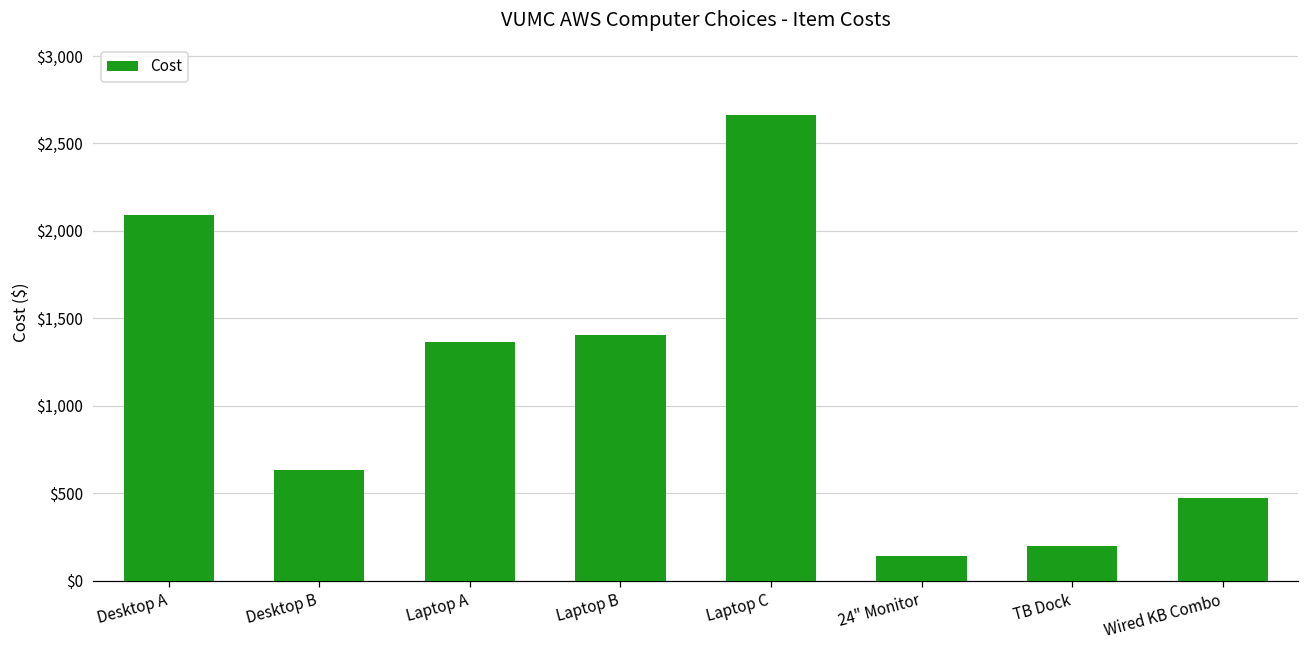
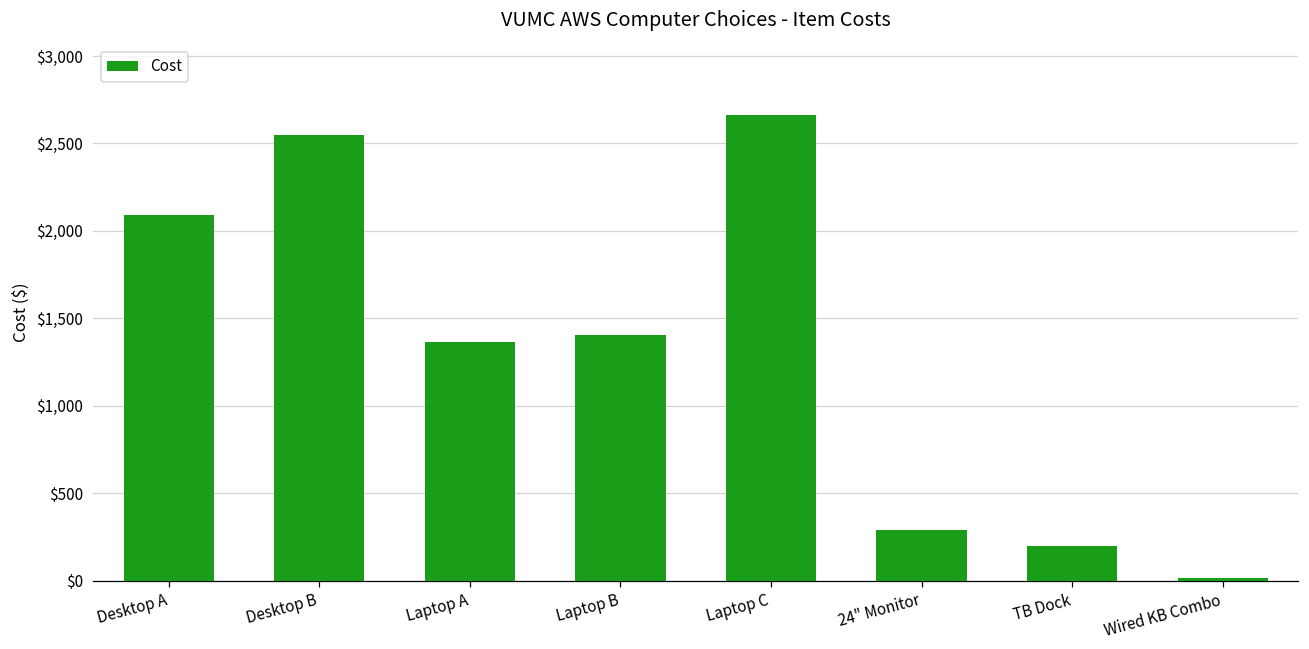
Desktop B: $640 -> $2,550
24" Monitor: $140 -> $290
Wired KB Combo: $470 -> $10
